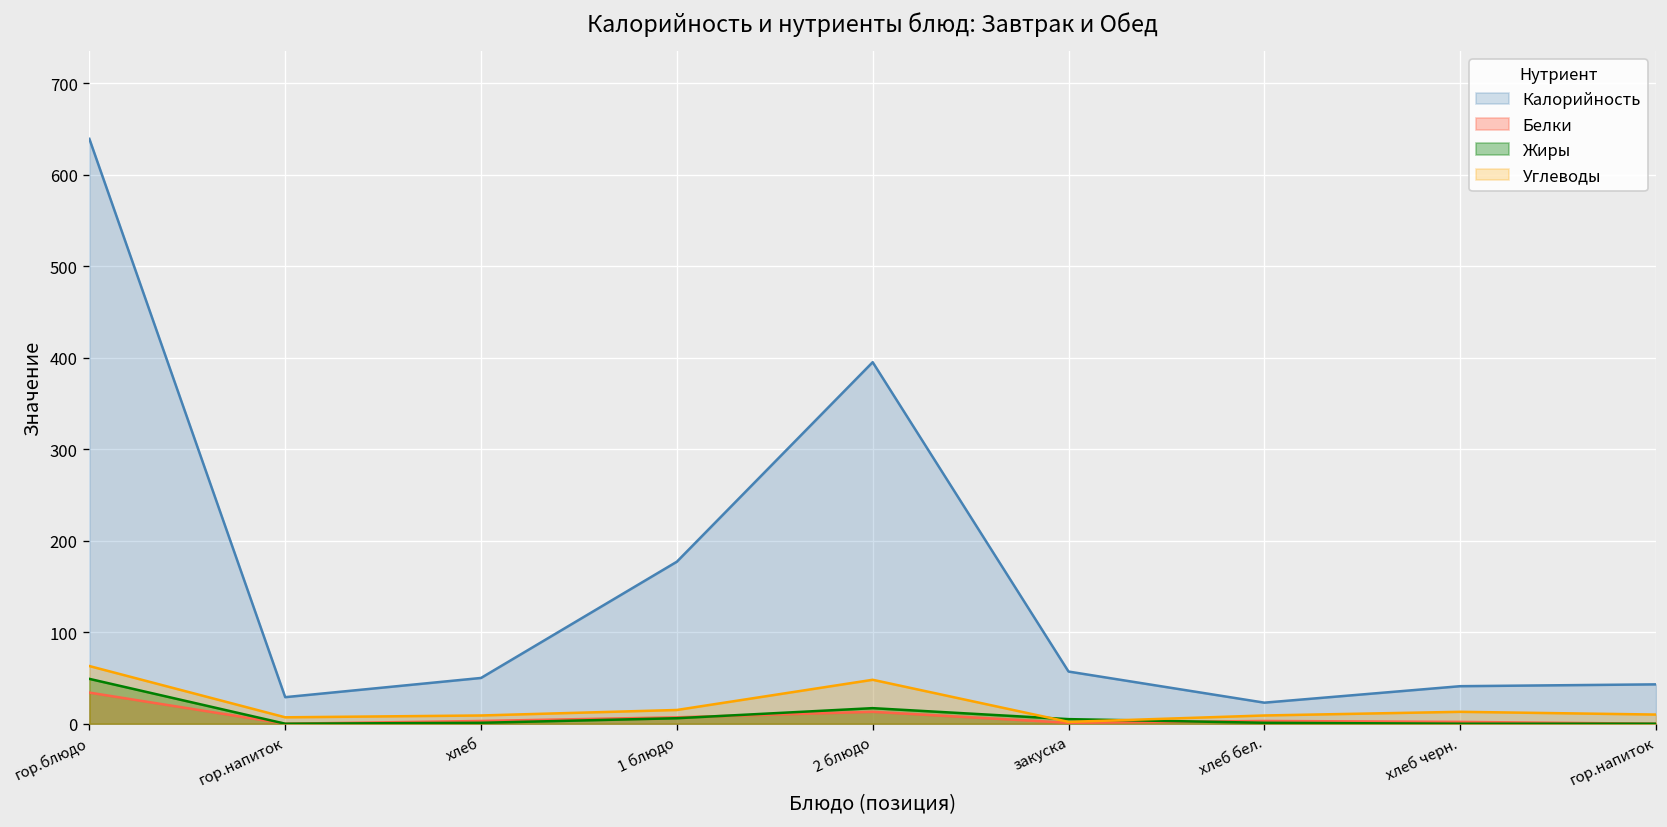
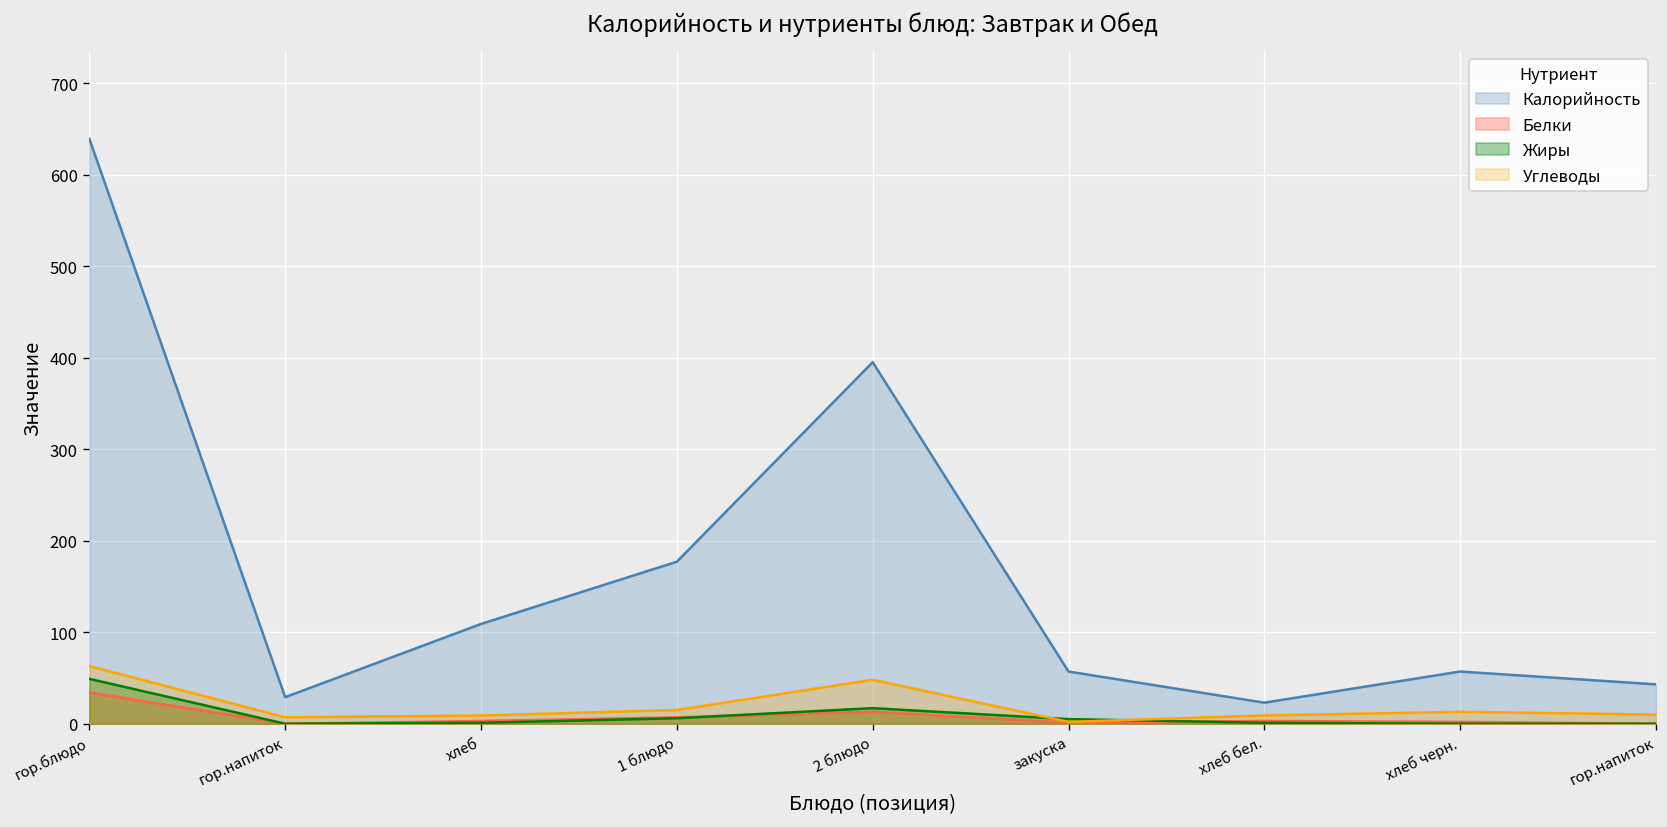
Калорийность, хлеб: 50 -> 110
Калорийность, хлеб черн.: 40 -> 60
